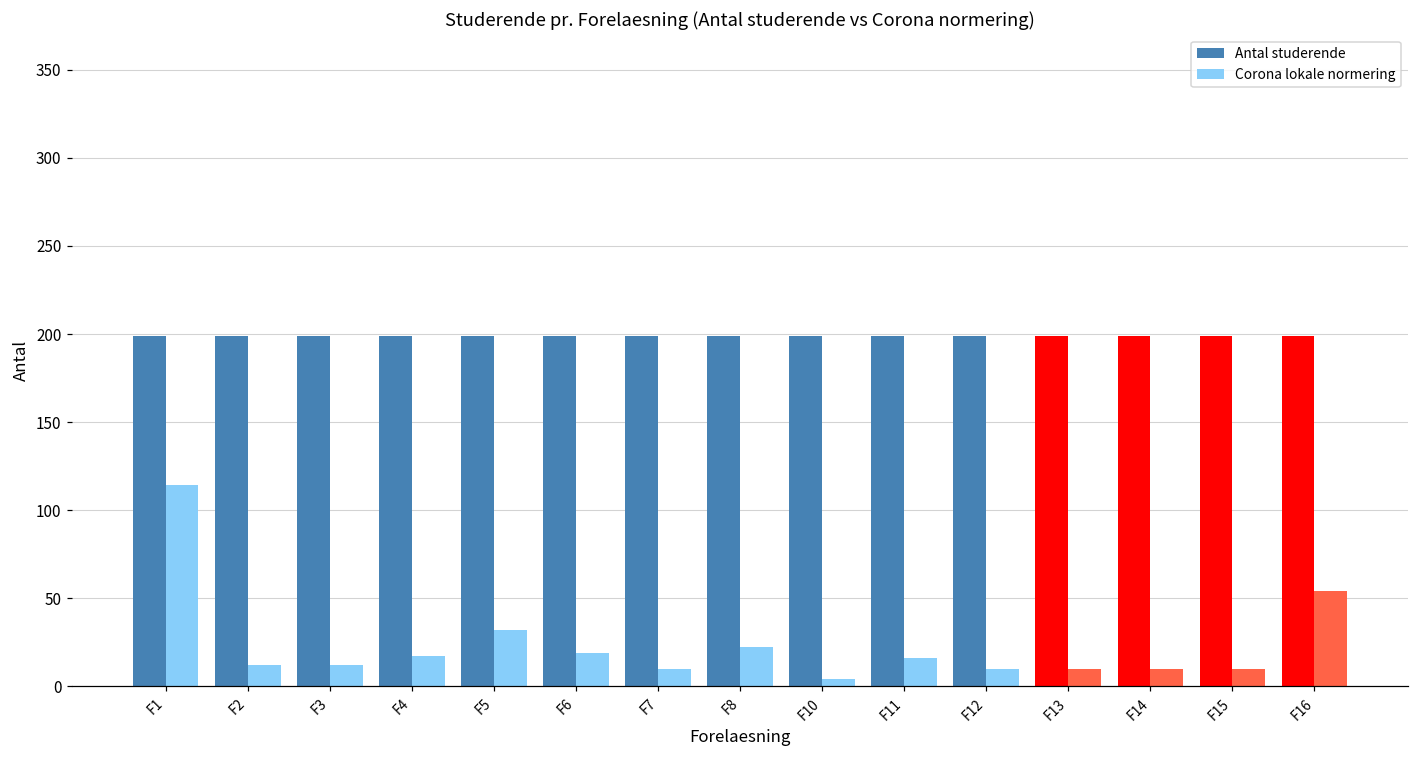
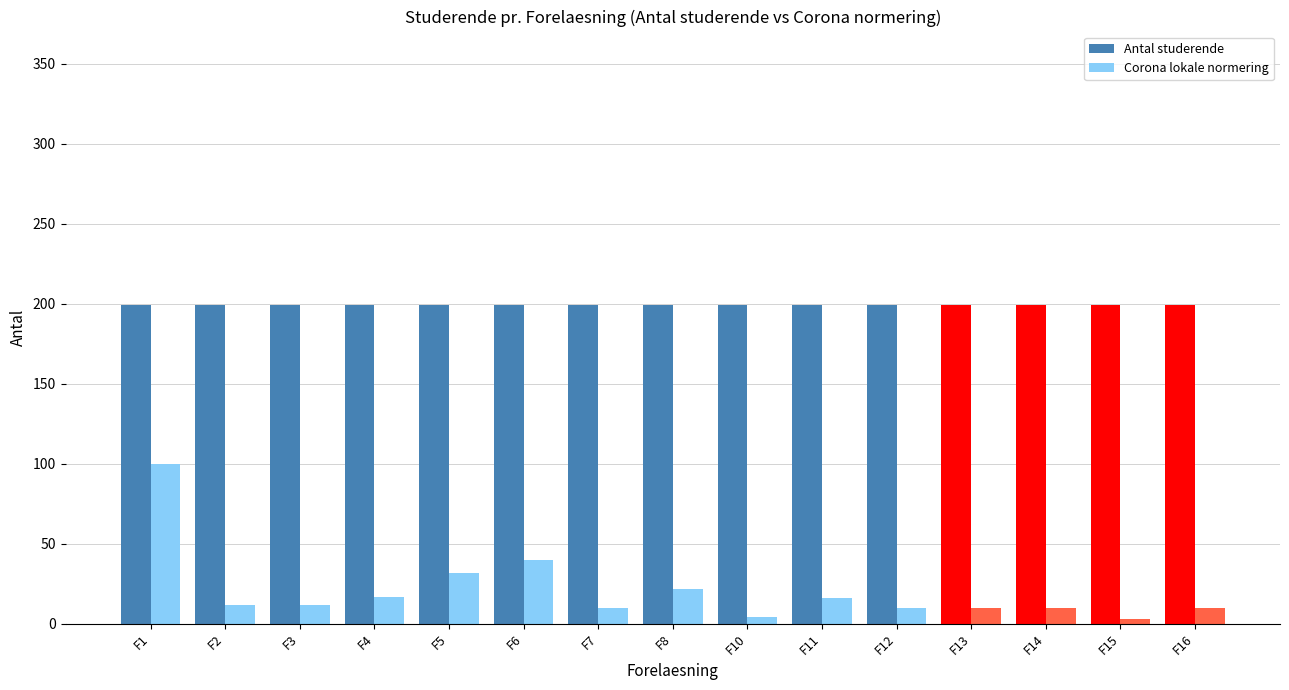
Corona lokale normering, F1: 114 -> 100
Corona lokale normering, F6: 19 -> 40
Corona lokale normering, F15: 10 -> 3
Corona lokale normering, F16: 54 -> 10
